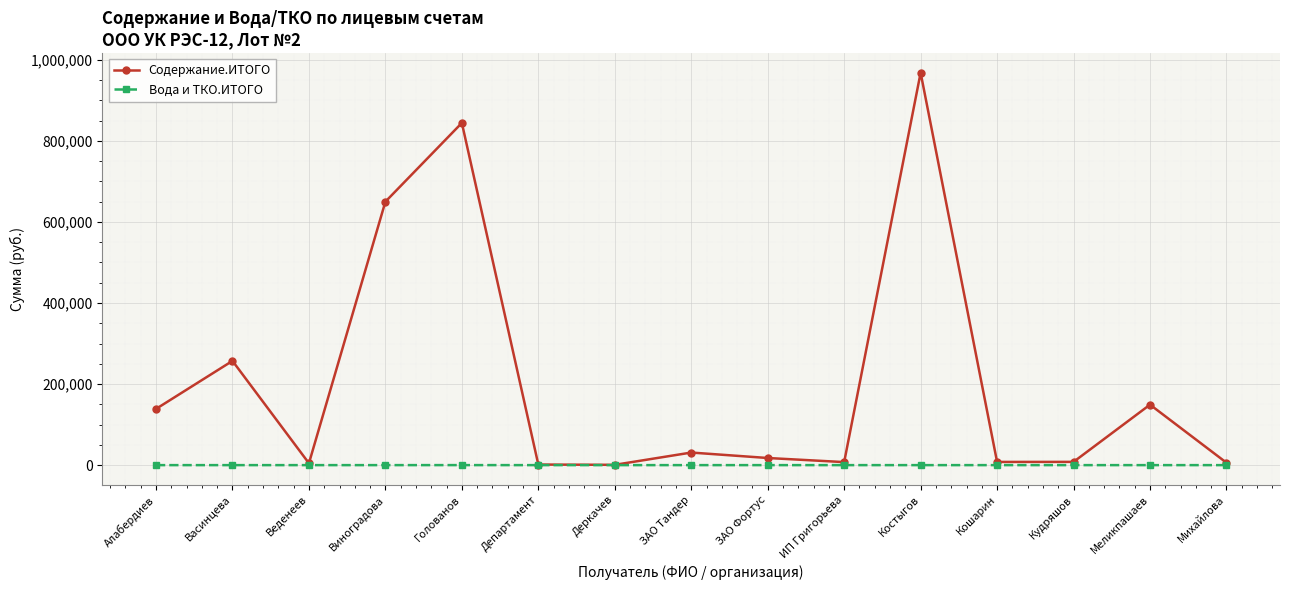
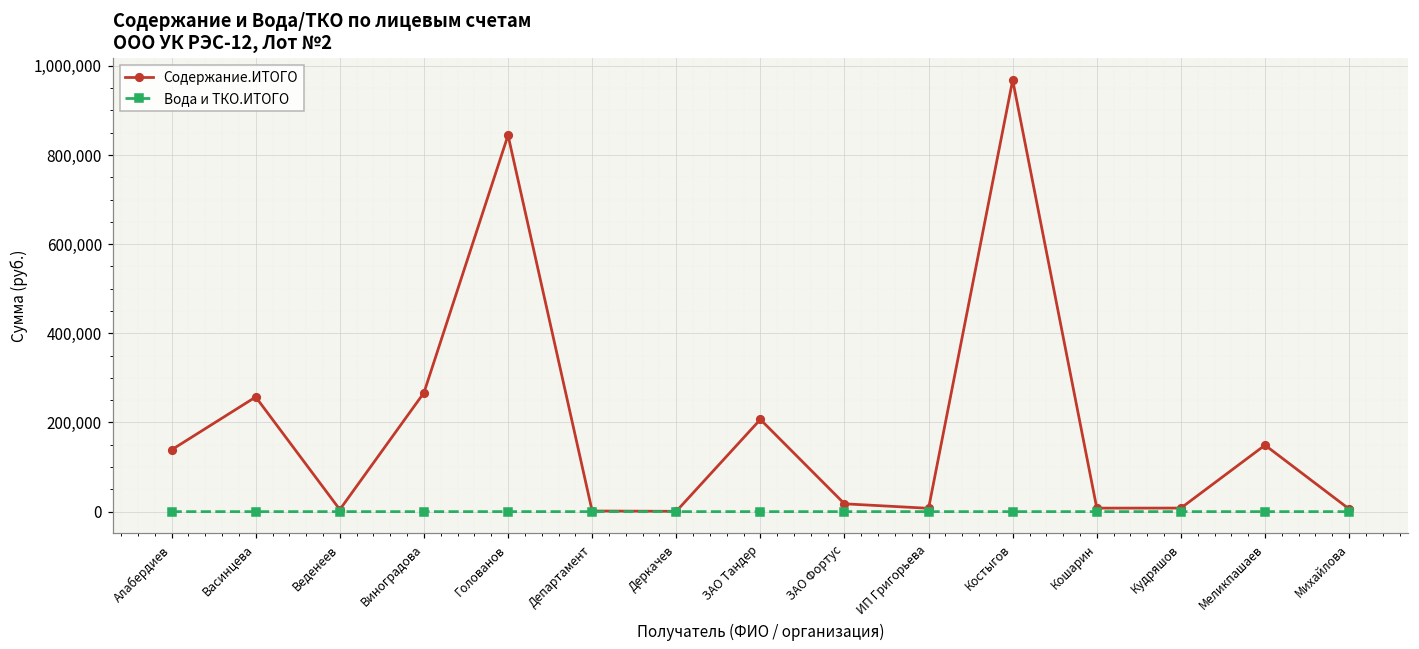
Содержание.ИТОГО, Виноградова: 650,000 -> 270,000
Содержание.ИТОГО, ЗАО Тандер: 30,000 -> 210,000
